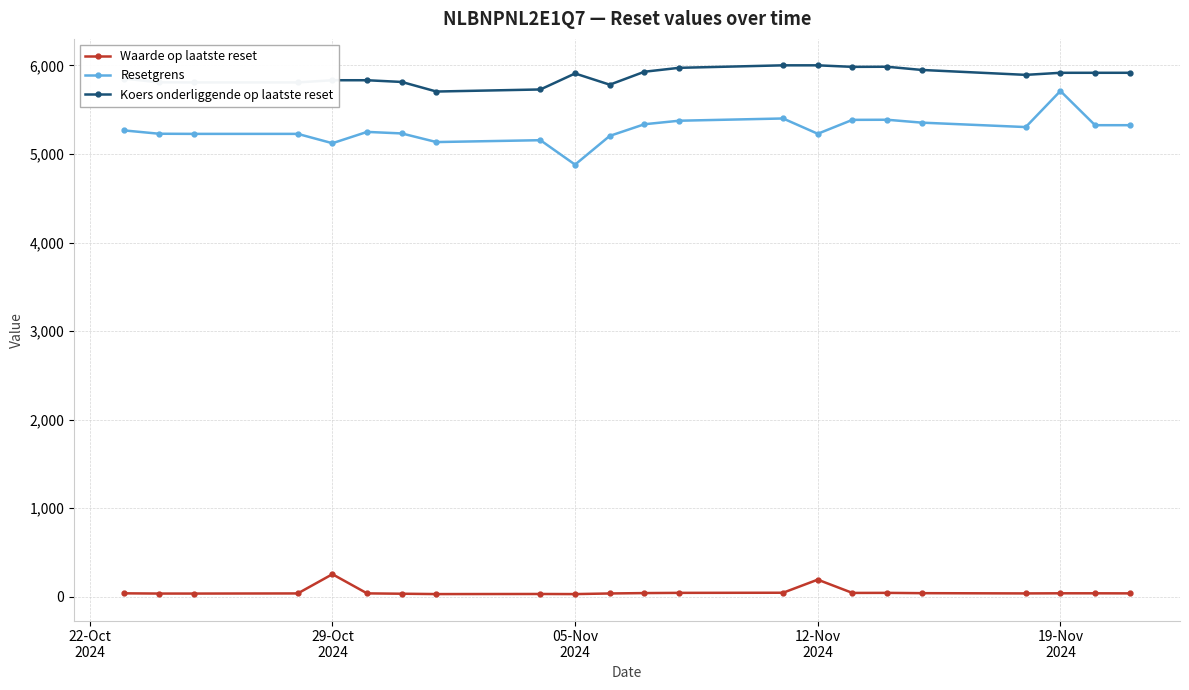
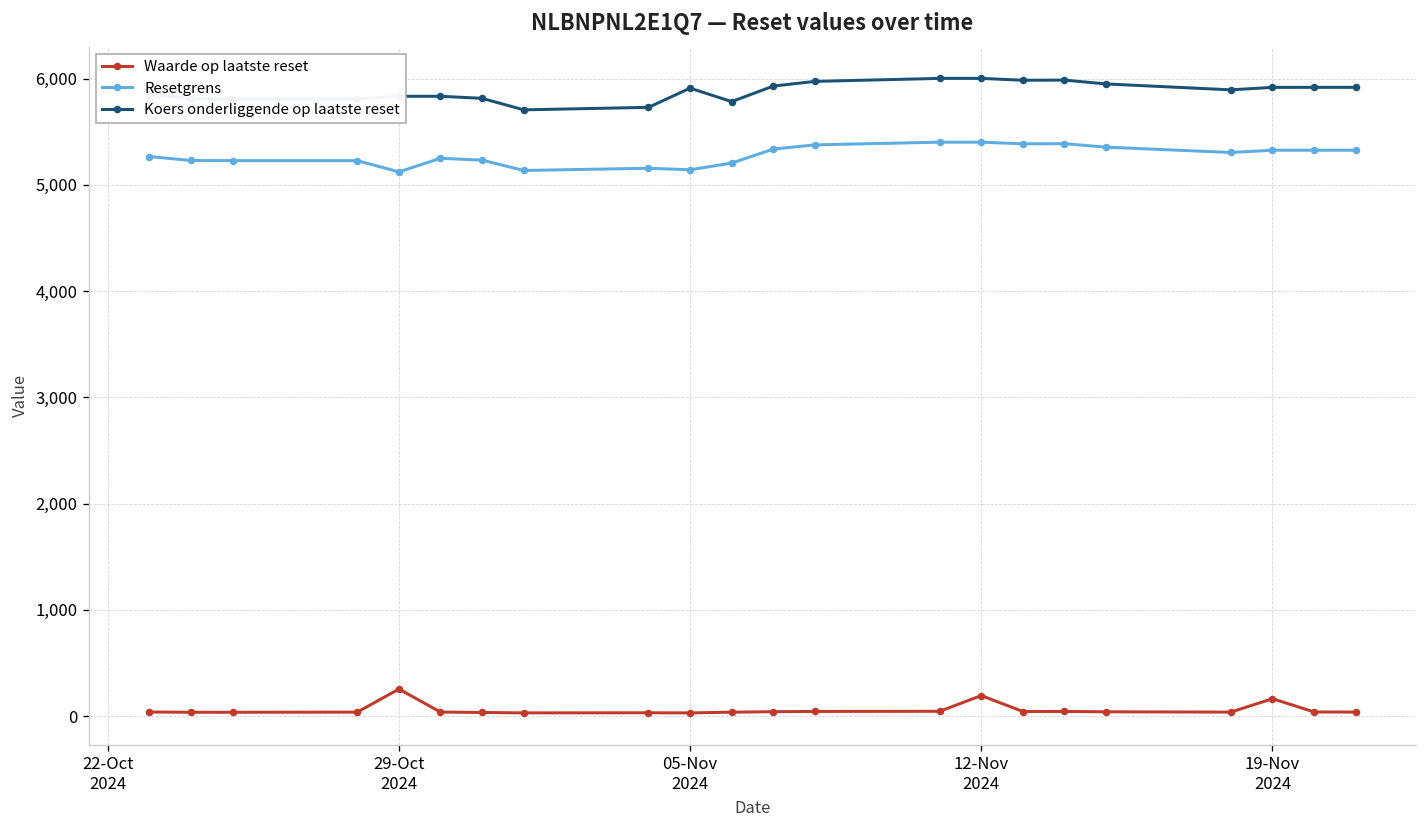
Resetgrens, 05-Nov 2024: 4,900 -> 5,100
Resetgrens, 12-Nov 2024: 5,200 -> 5,400
Waarde op laatste reset, 19-Nov 2024: 0 -> 200
Resetgrens, 19-Nov 2024: 5,700 -> 5,300
